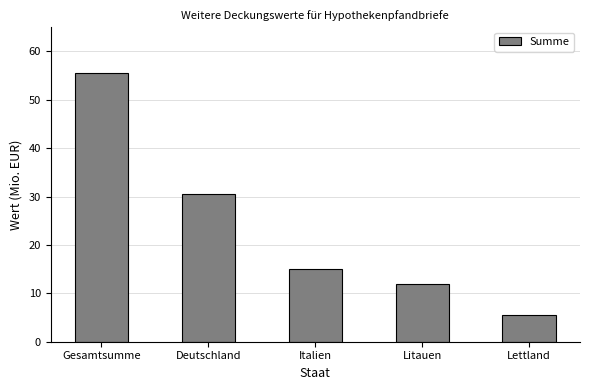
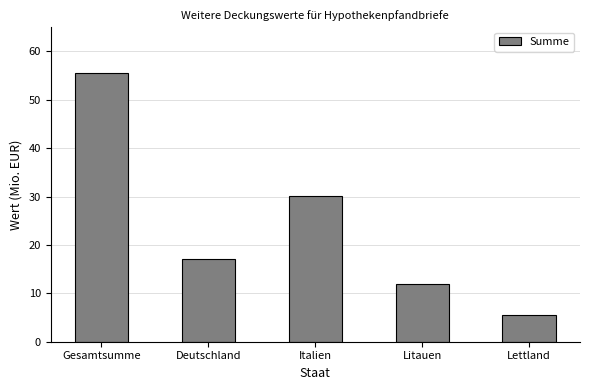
Deutschland: 31 -> 17
Italien: 15 -> 30
